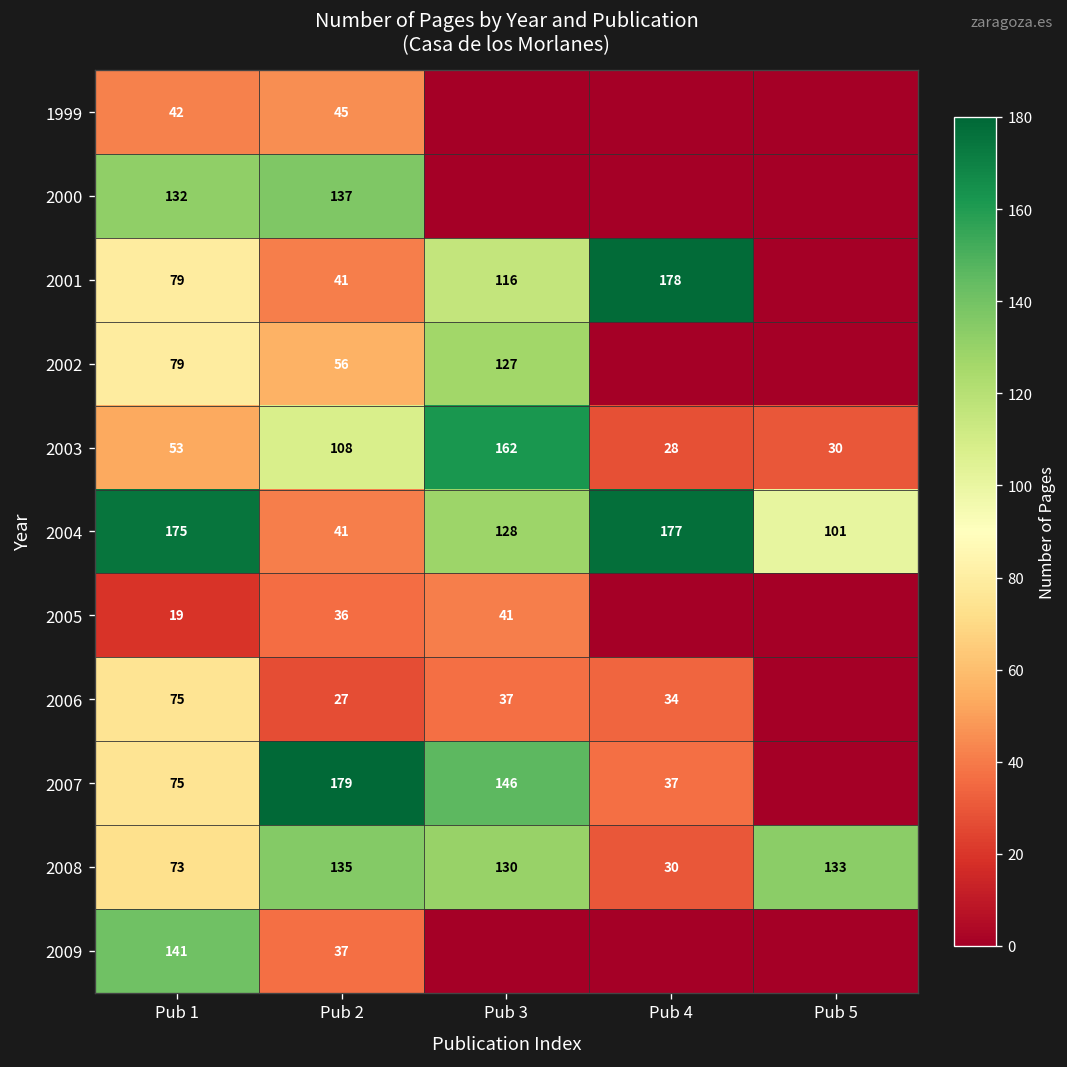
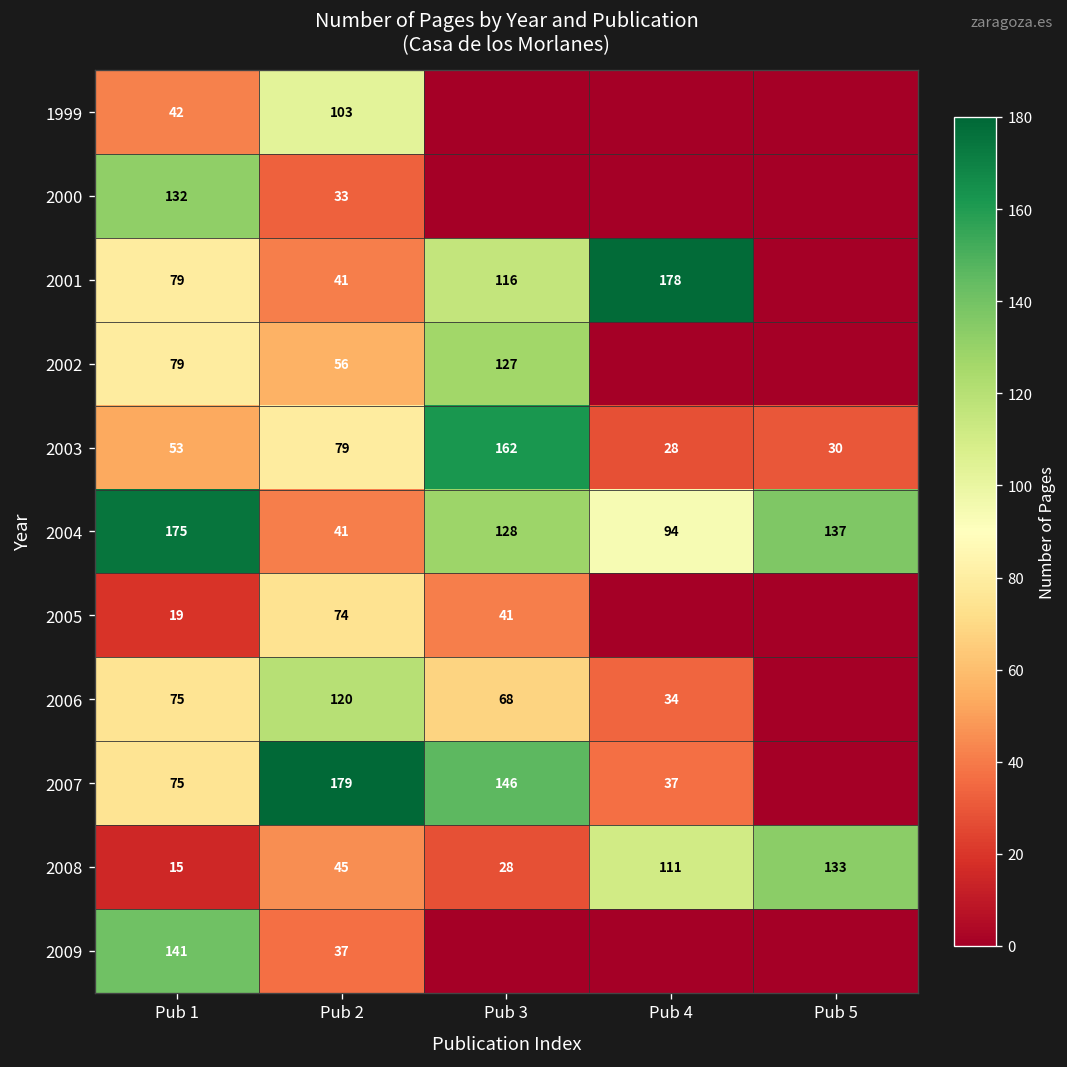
1999, Pub 2: 45 -> 103
2000, Pub 2: 137 -> 33
2003, Pub 2: 108 -> 79
2004, Pub 4: 177 -> 94
2004, Pub 5: 101 -> 137
2005, Pub 2: 36 -> 74
2006, Pub 2: 27 -> 120
2006, Pub 3: 37 -> 68
2008, Pub 1: 73 -> 15
2008, Pub 2: 135 -> 45
2008, Pub 3: 130 -> 28
2008, Pub 4: 30 -> 111
